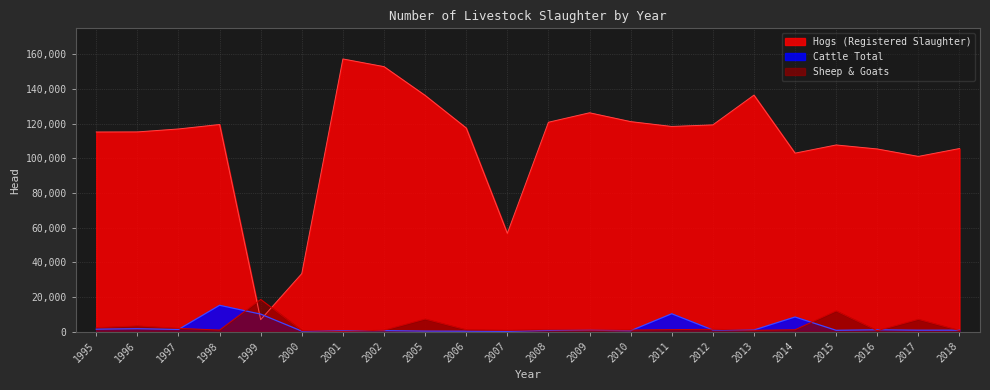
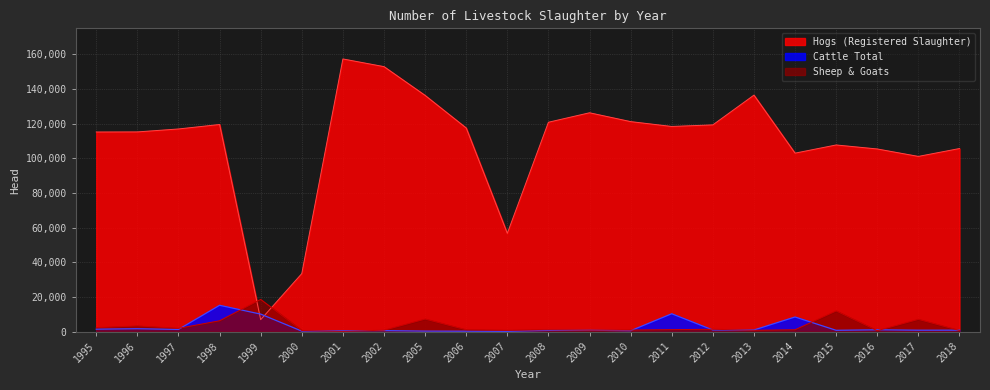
Sheep & Goats, 1998: 1,000 -> 6,000
